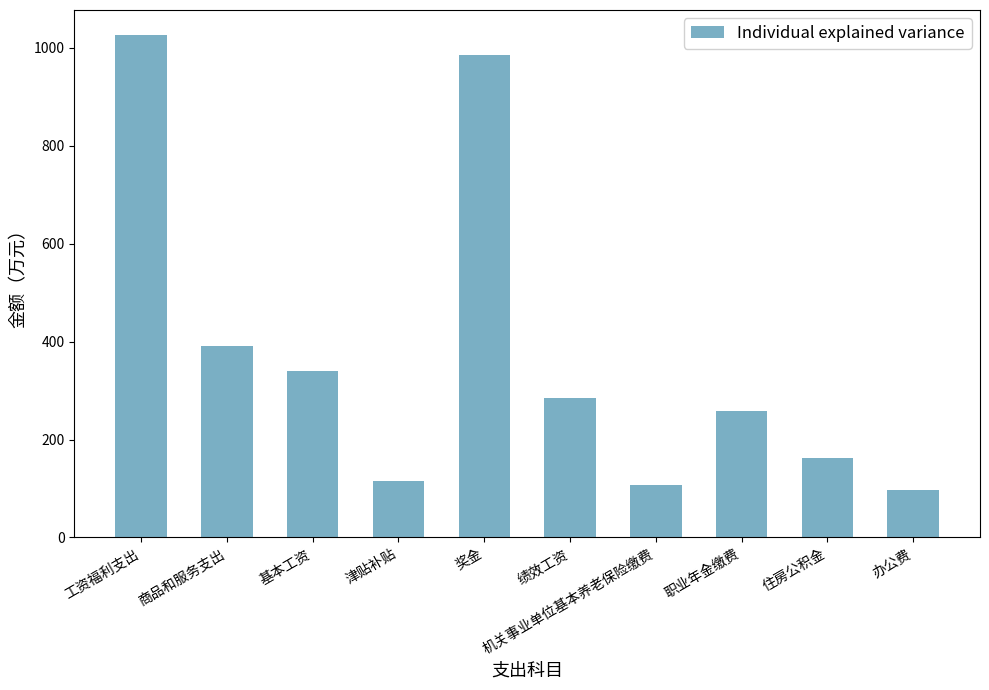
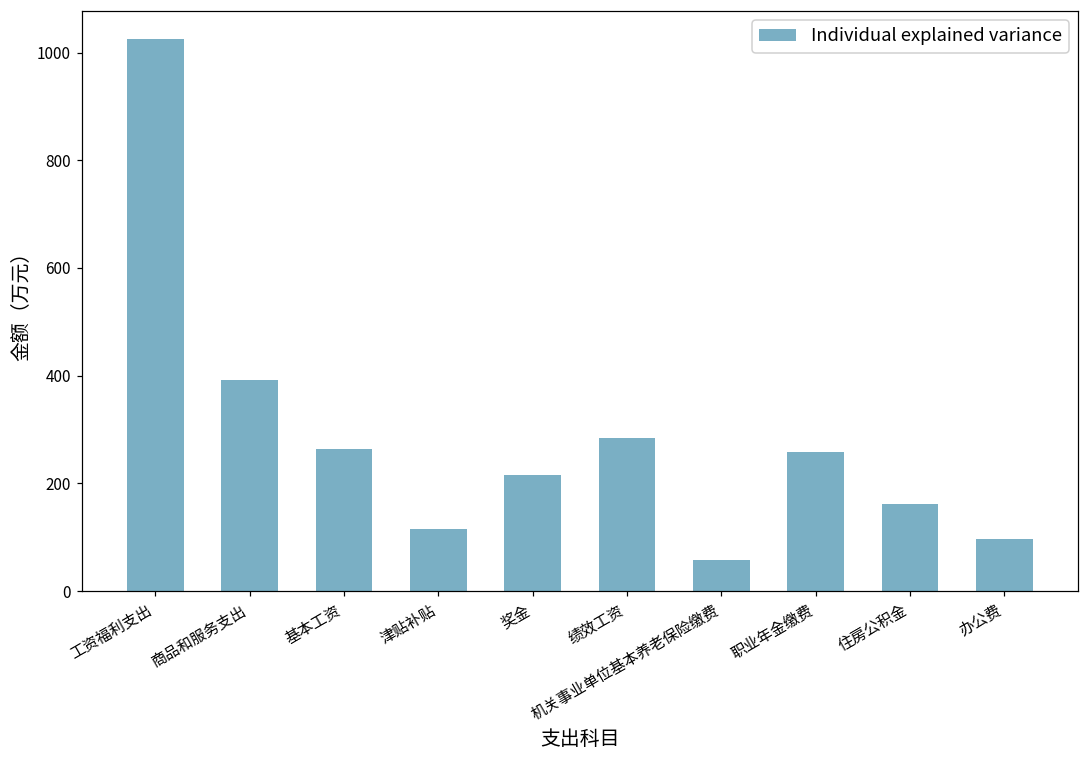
基本工资: 340 -> 260
奖金: 990 -> 220
机关事业单位基本养老保险缴费: 110 -> 60
